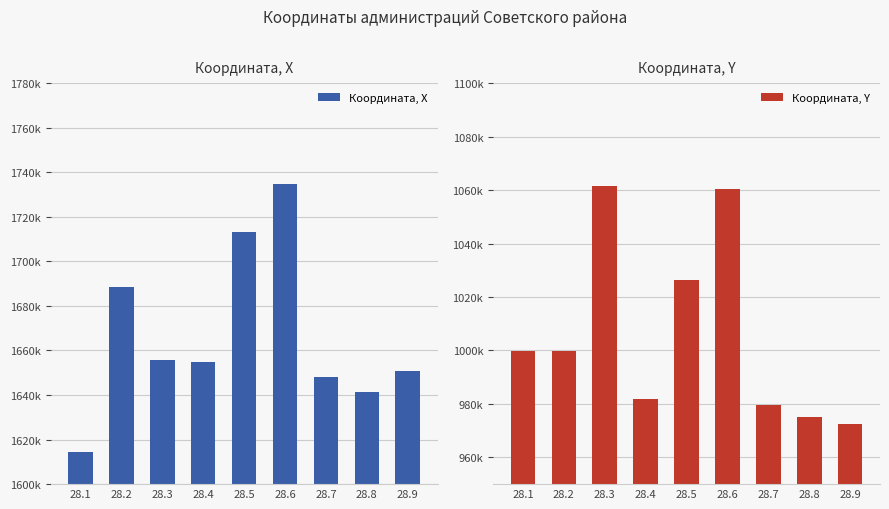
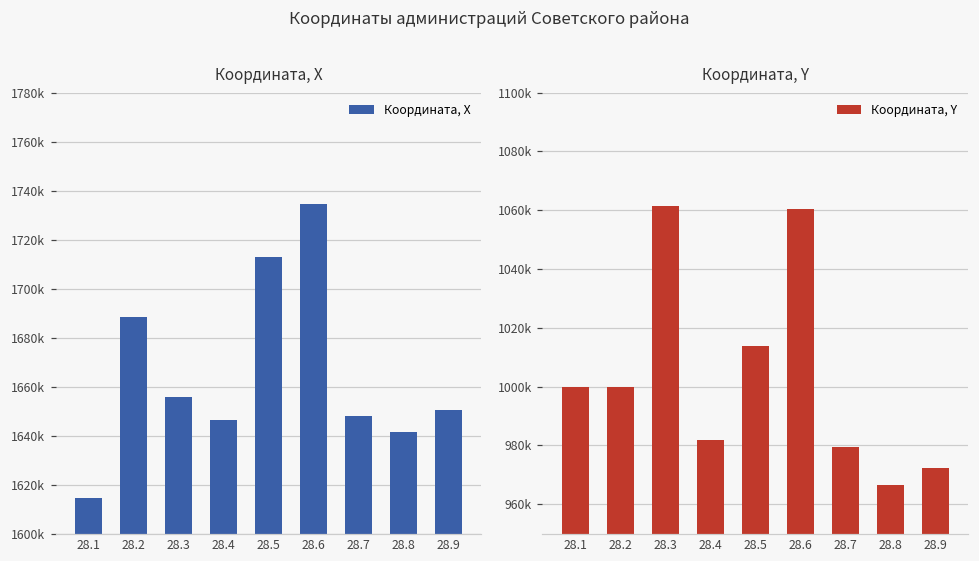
Координата, X, 28.4: 1655000 -> 1647000
Координата, Y, 28.5: 1026000 -> 1014000
Координата, Y, 28.8: 975000 -> 966000
